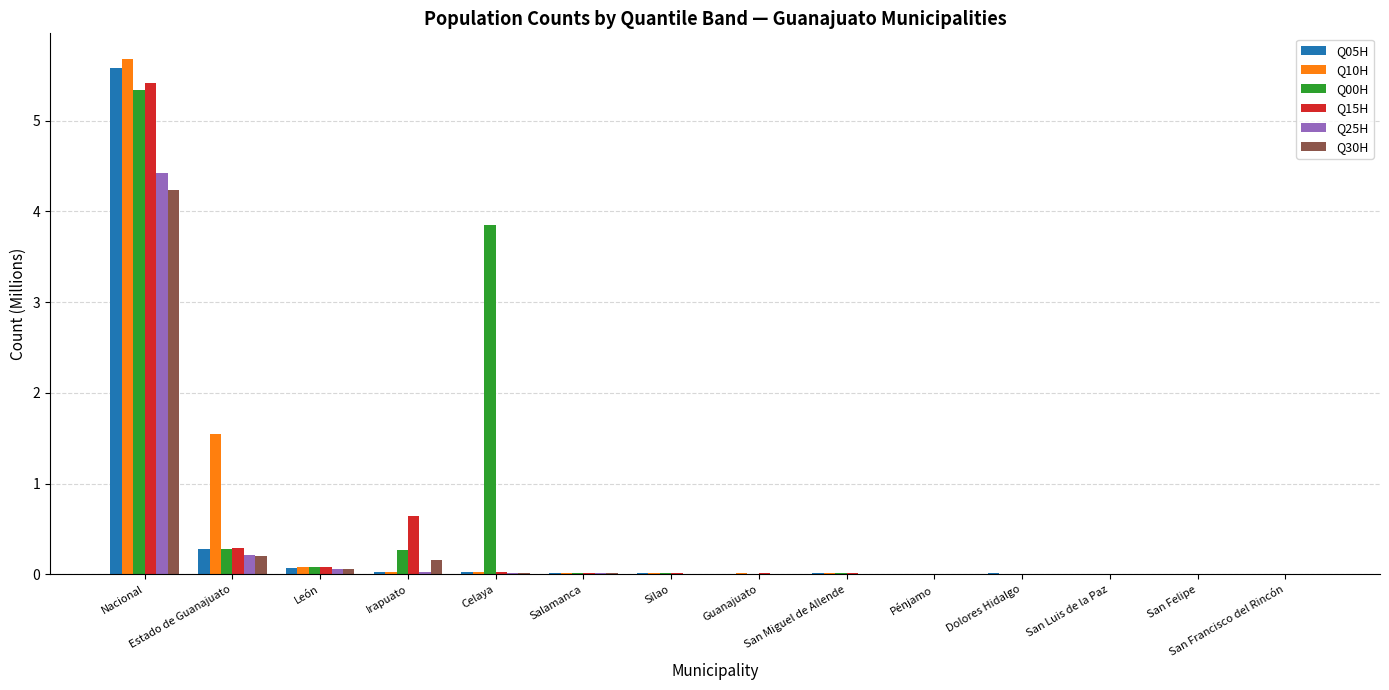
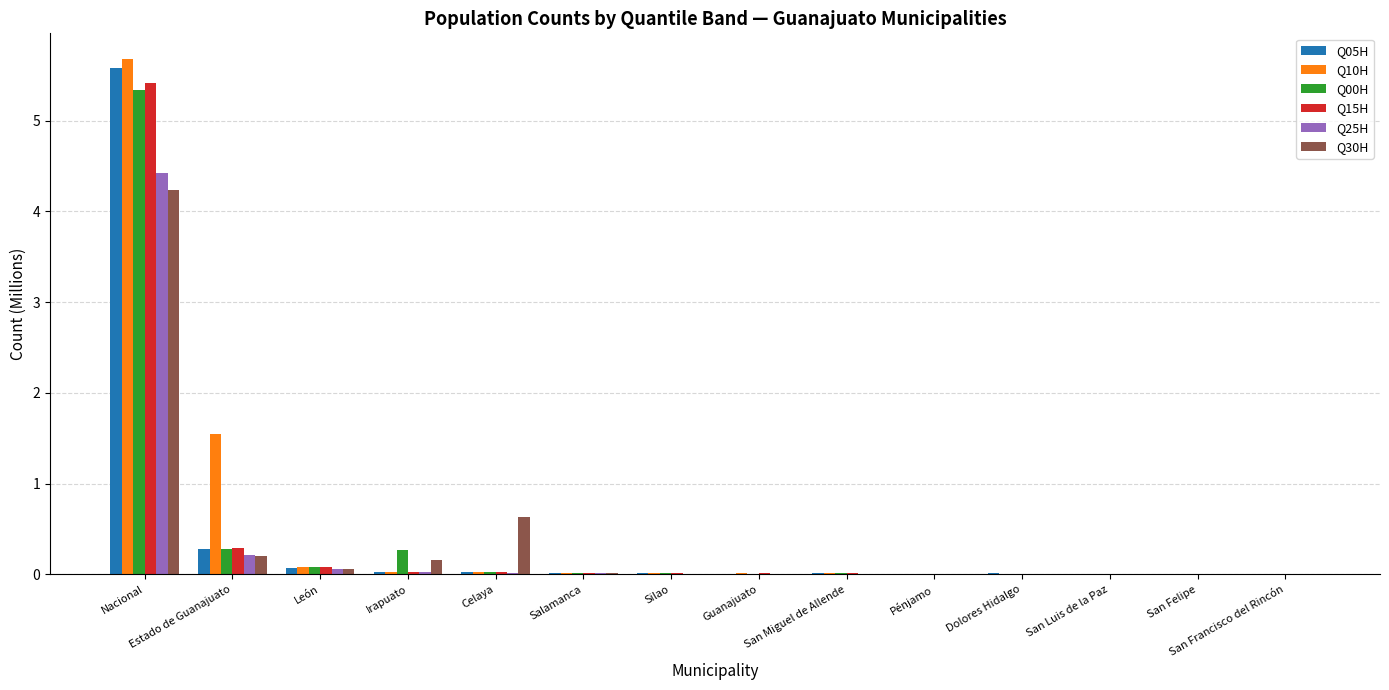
Q15H, Irapuato: 0.6 -> 0.0
Q00H, Celaya: 3.9 -> 0.0
Q30H, Celaya: 0.0 -> 0.6
